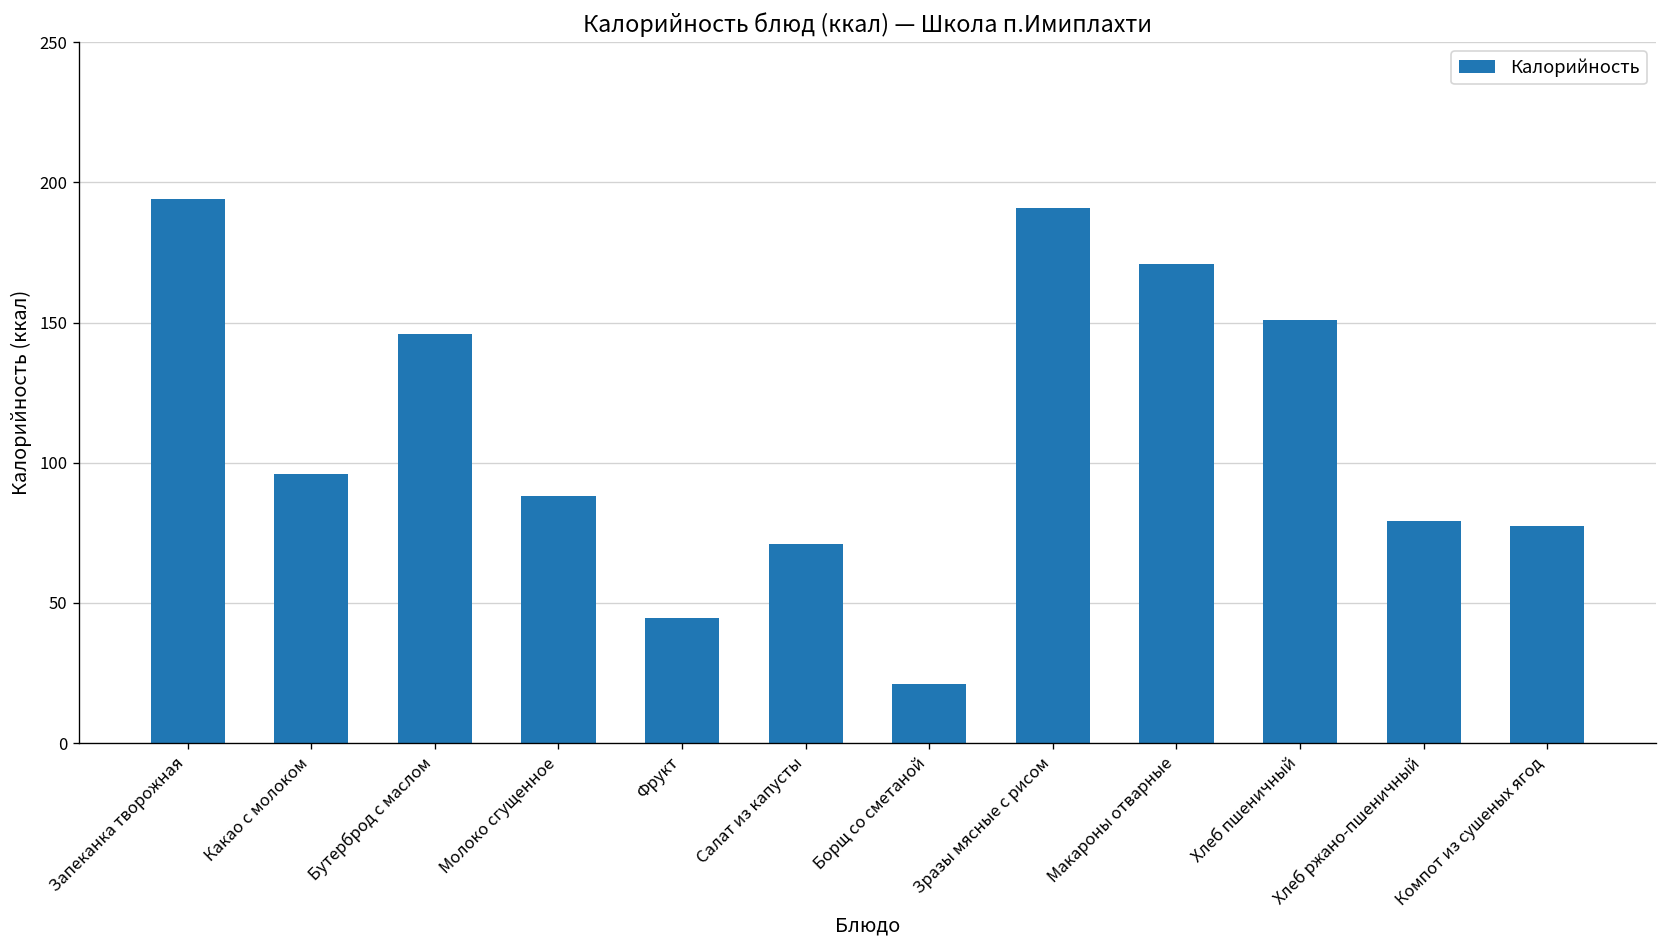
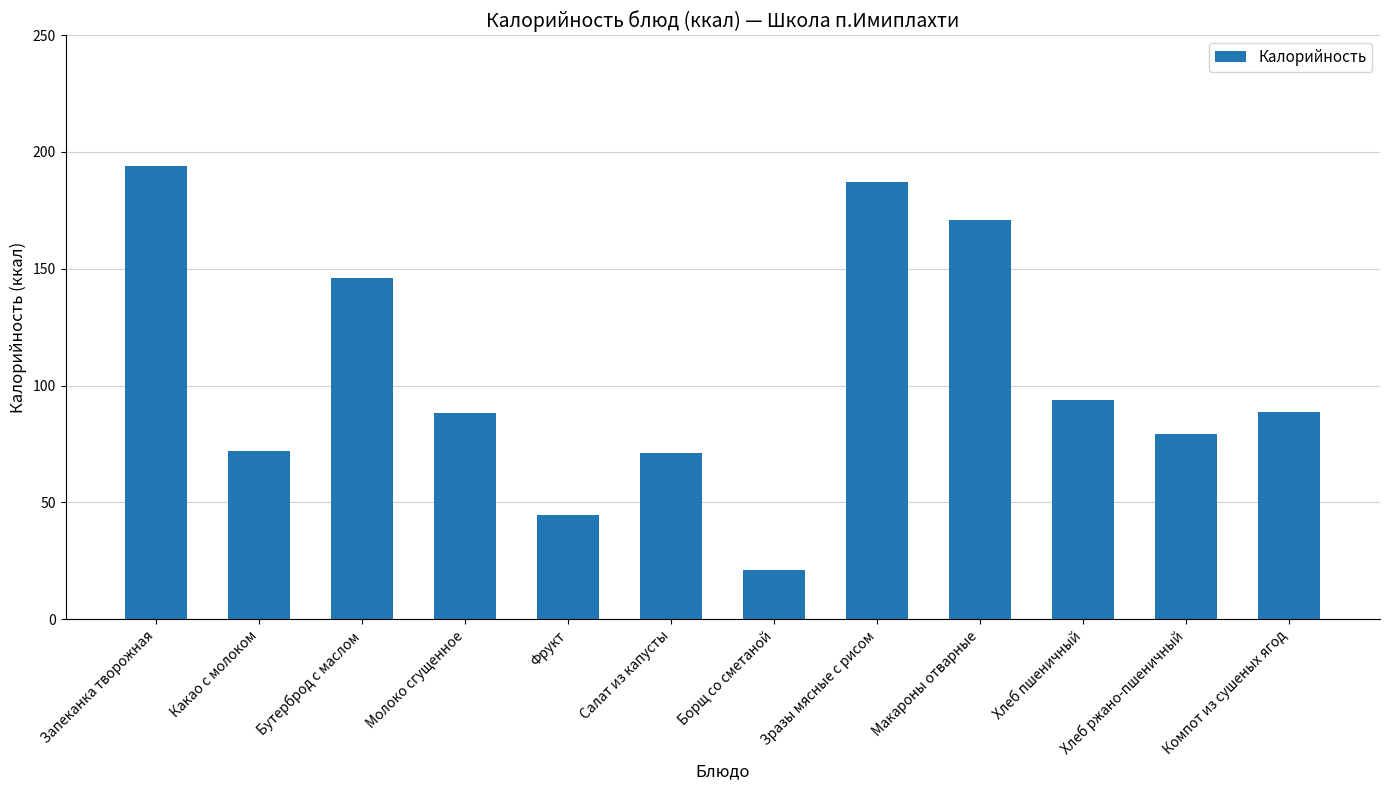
Какао с молоком: 96 -> 72
Зразы мясные с рисом: 191 -> 187
Хлеб пшеничный: 151 -> 94
Компот из сушеных ягод: 77 -> 89
